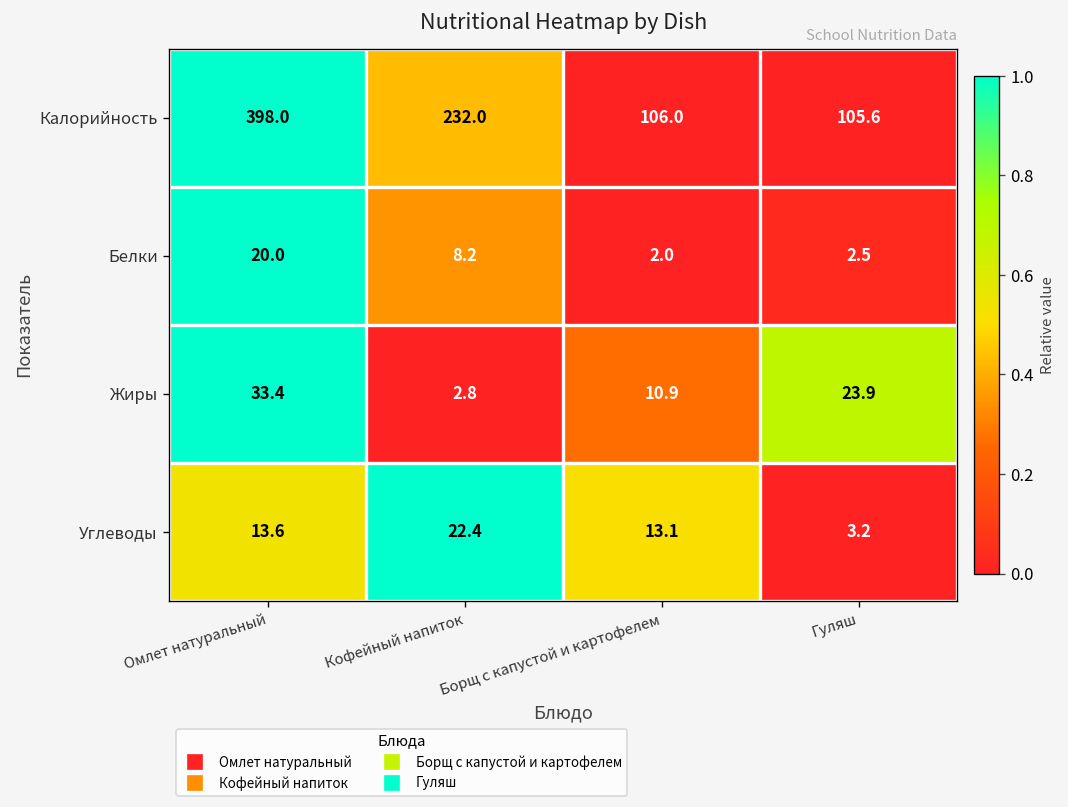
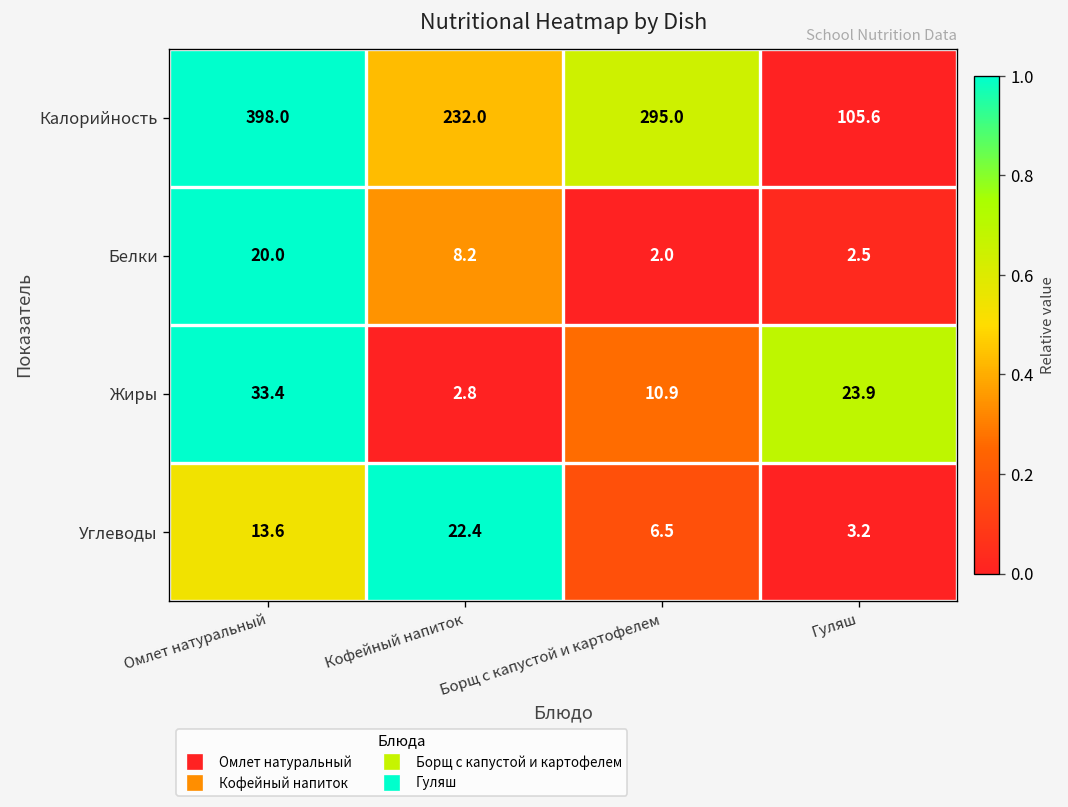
Калорийность, Борщ с капустой и картофелем: 106.0 -> 295.0
Углеводы, Борщ с капустой и картофелем: 13.1 -> 6.5
